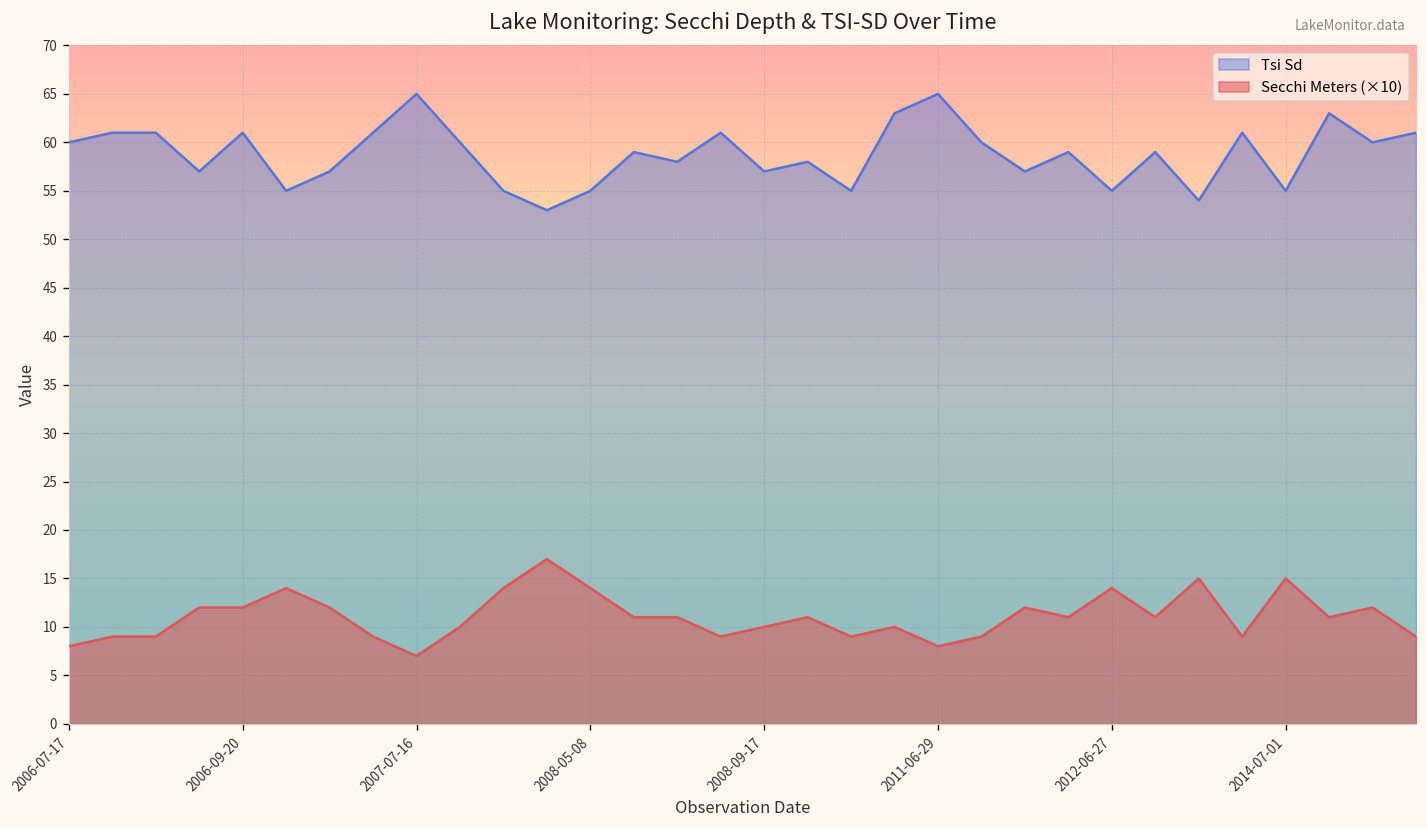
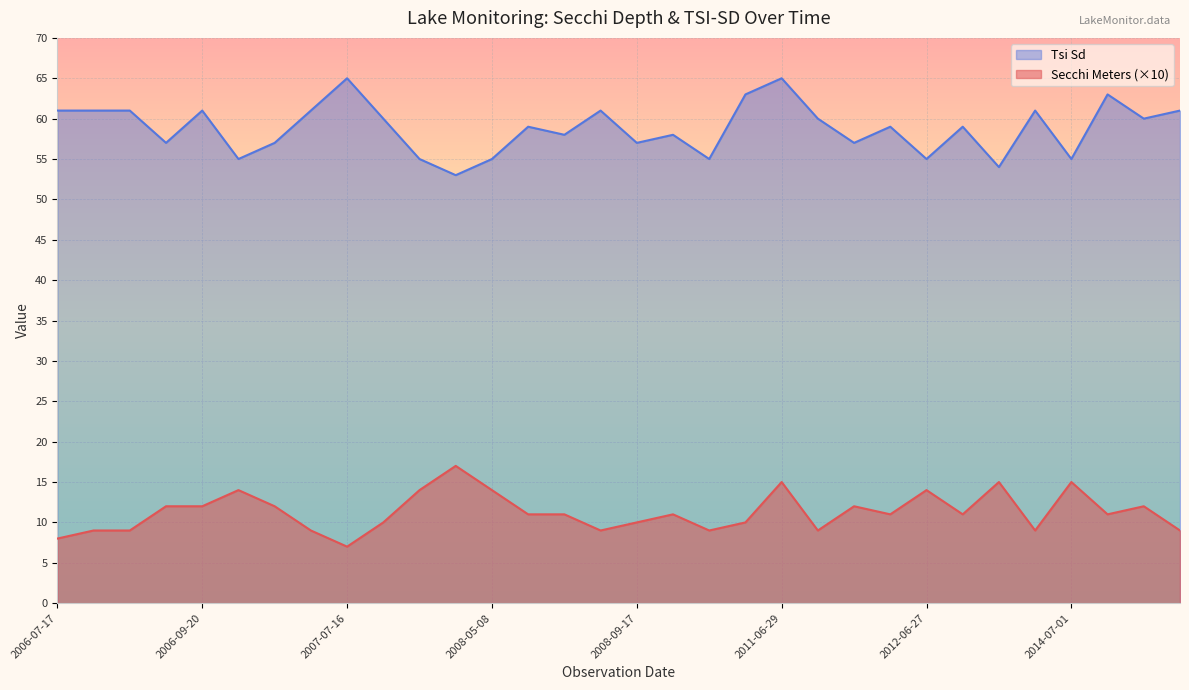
Tsi Sd, 2006-07-17: 60 -> 61
Secchi Meters (×10), 2011-06-29: 8 -> 15
